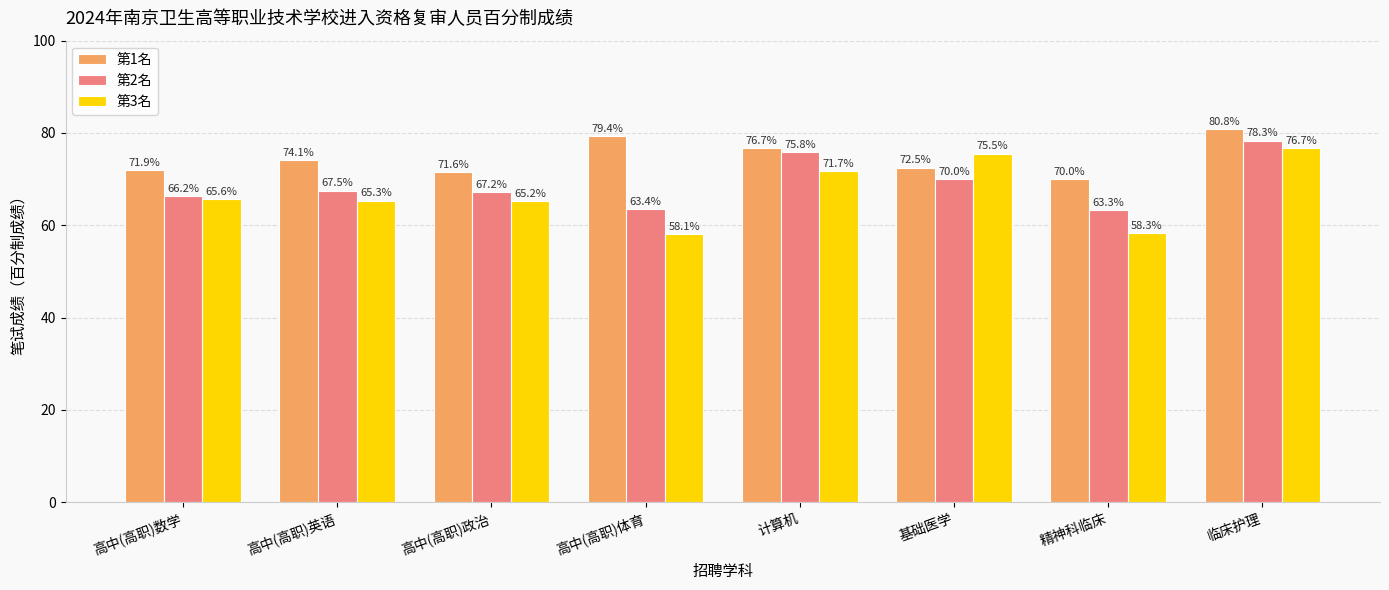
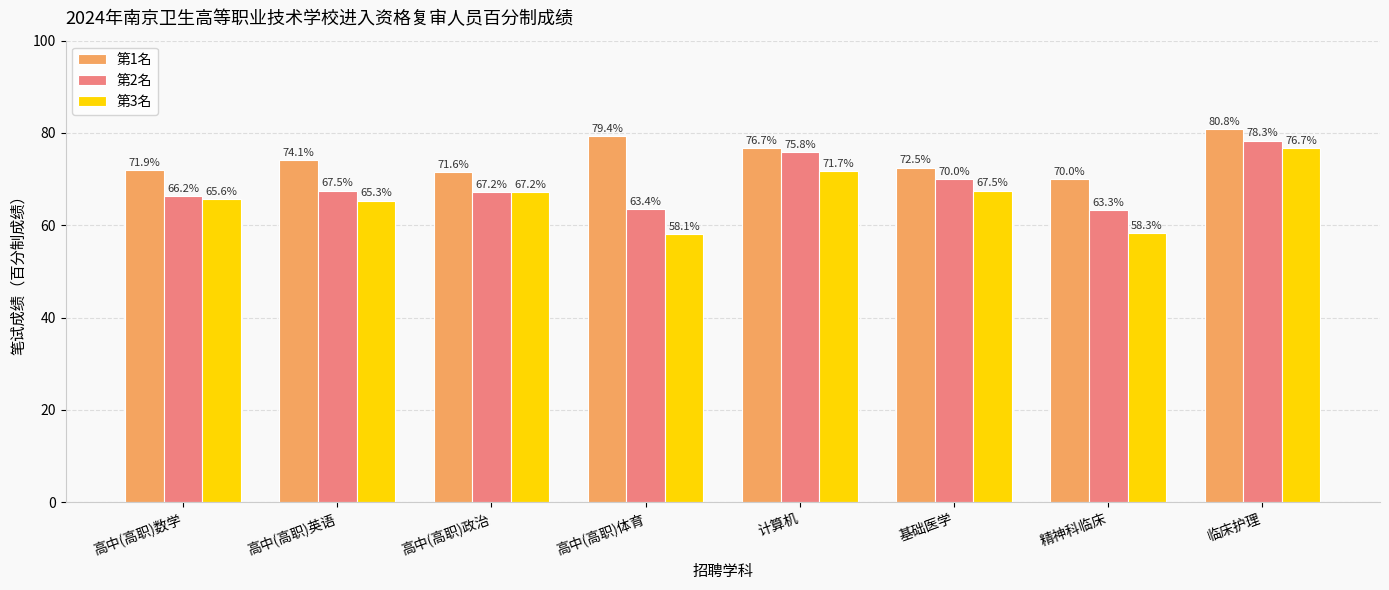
第3名, 高中(高职)政治: 65.2% -> 67.2%
第3名, 基础医学: 75.5% -> 67.5%
